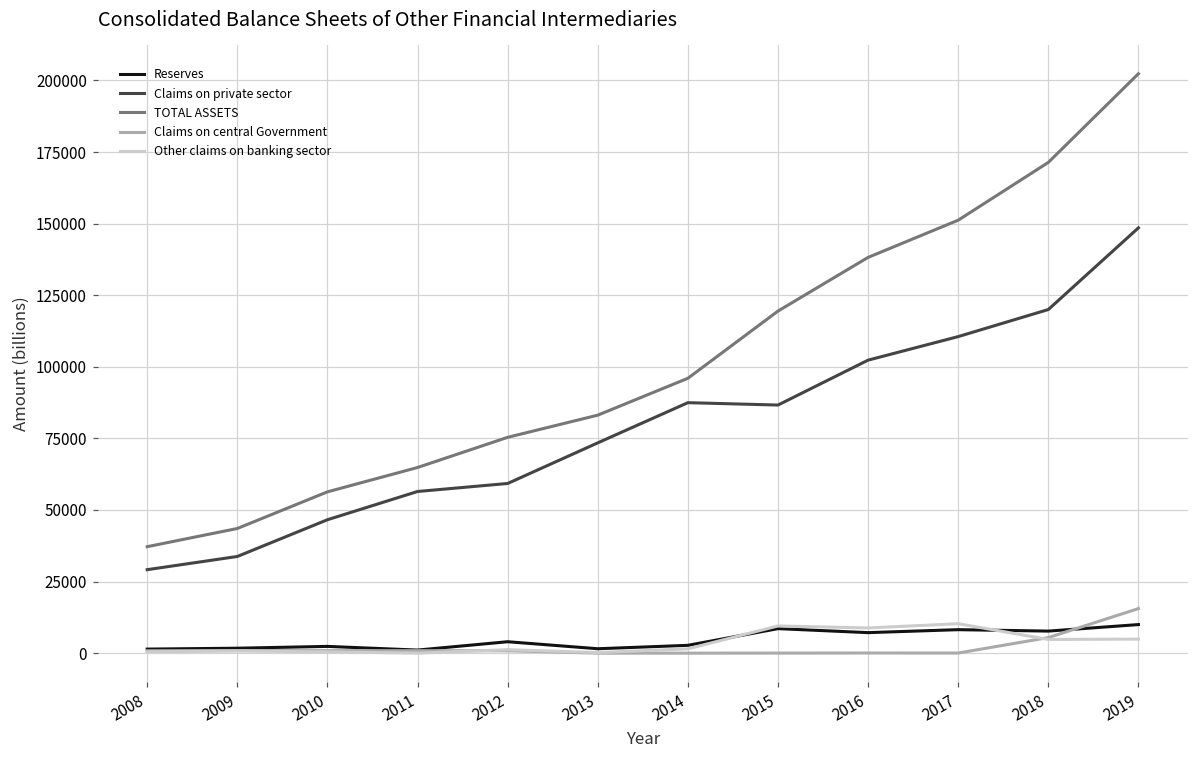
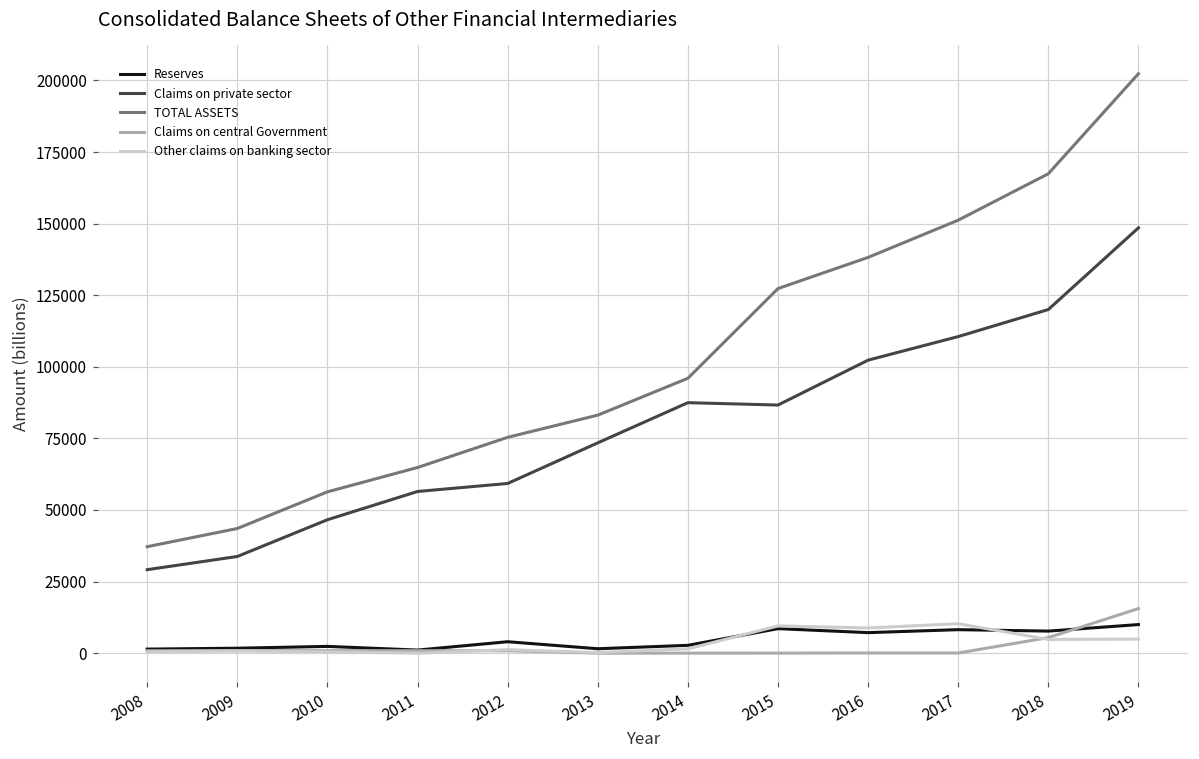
TOTAL ASSETS, 2015: 119000 -> 127000
TOTAL ASSETS, 2018: 171000 -> 167000
